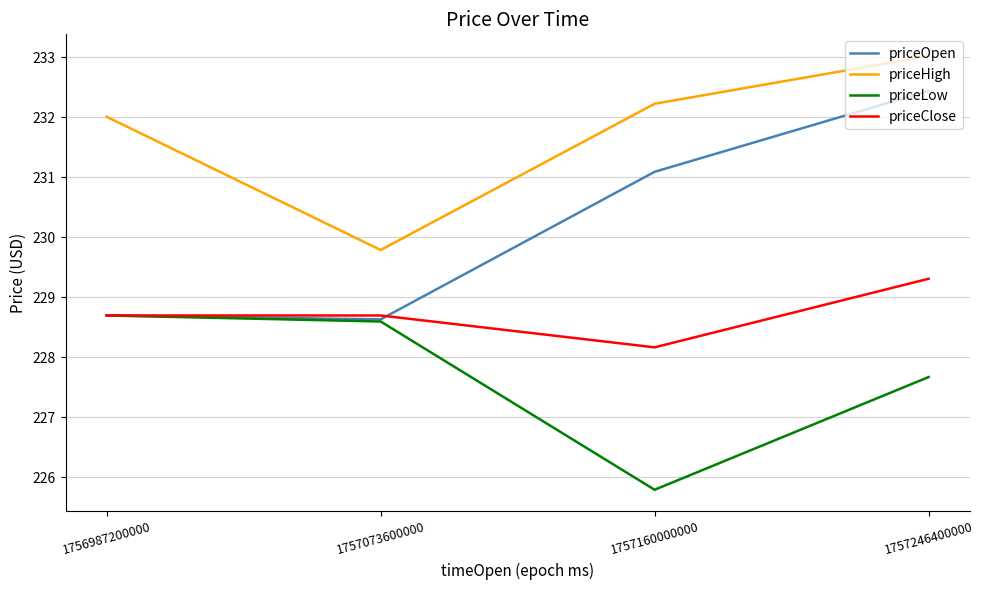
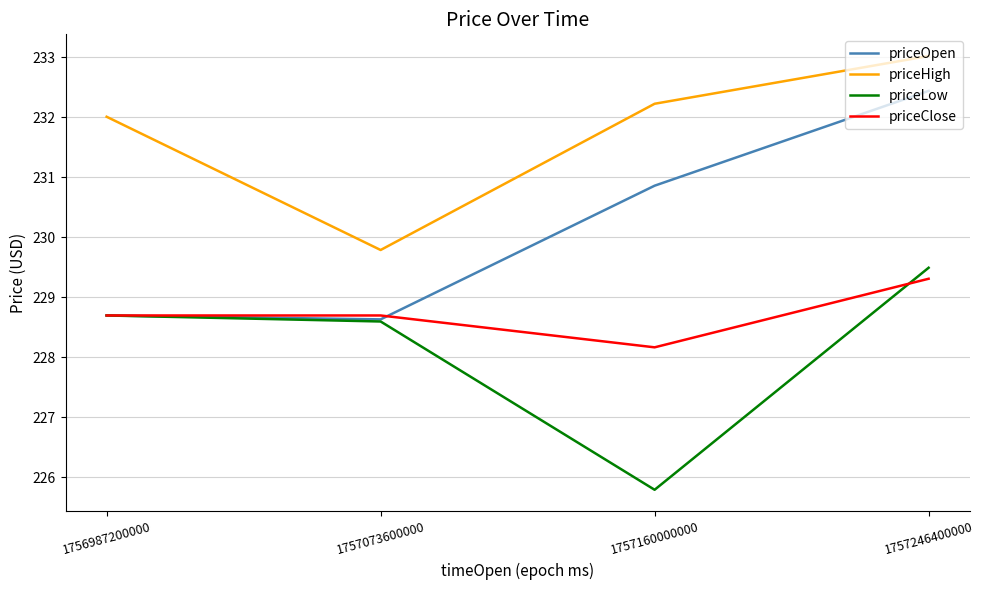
priceOpen, 1757160000000: 231.1 -> 230.9
priceLow, 1757246400000: 227.7 -> 229.5
